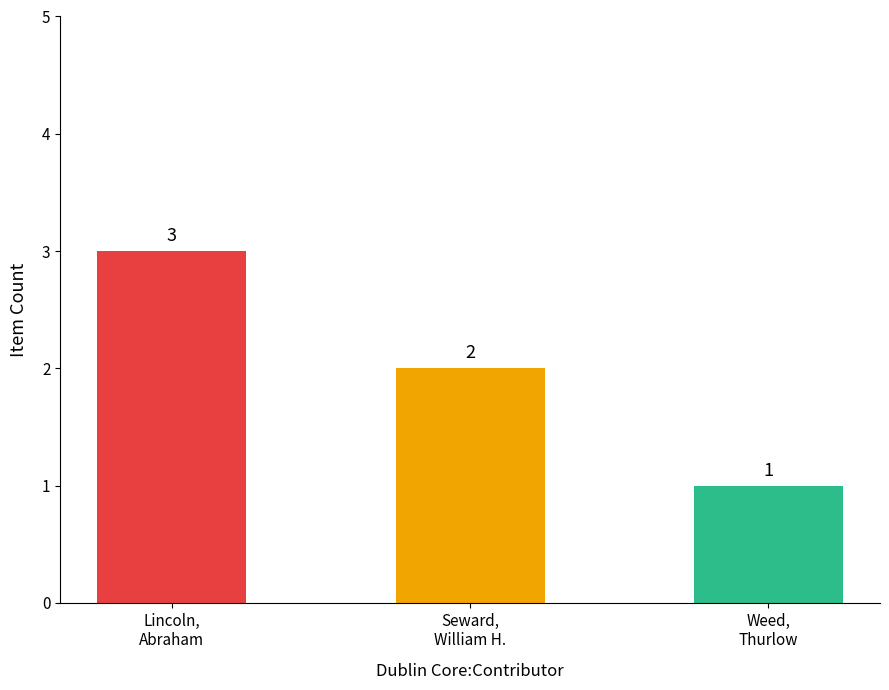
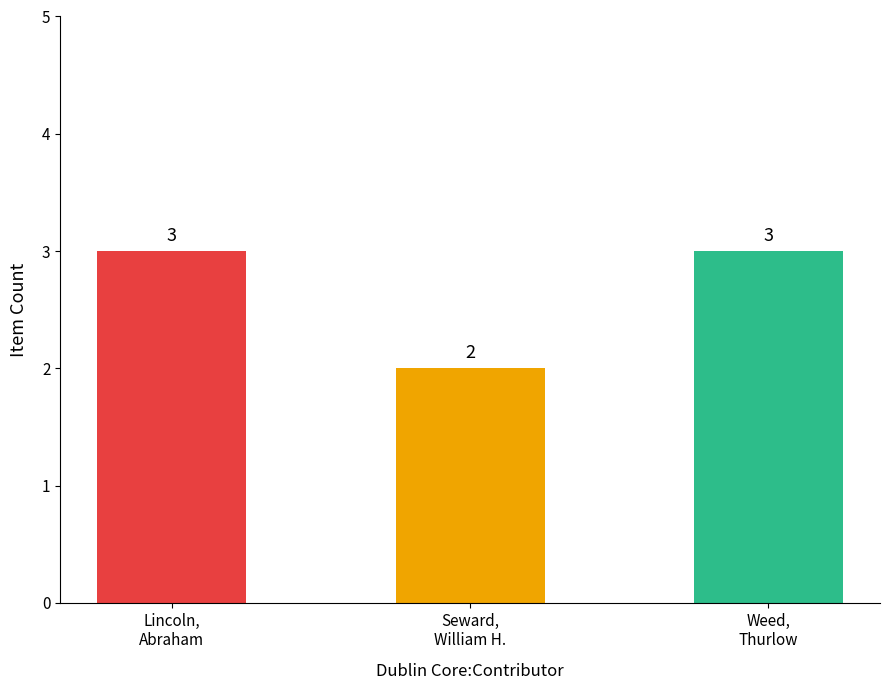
Weed, Thurlow: 1 -> 3
